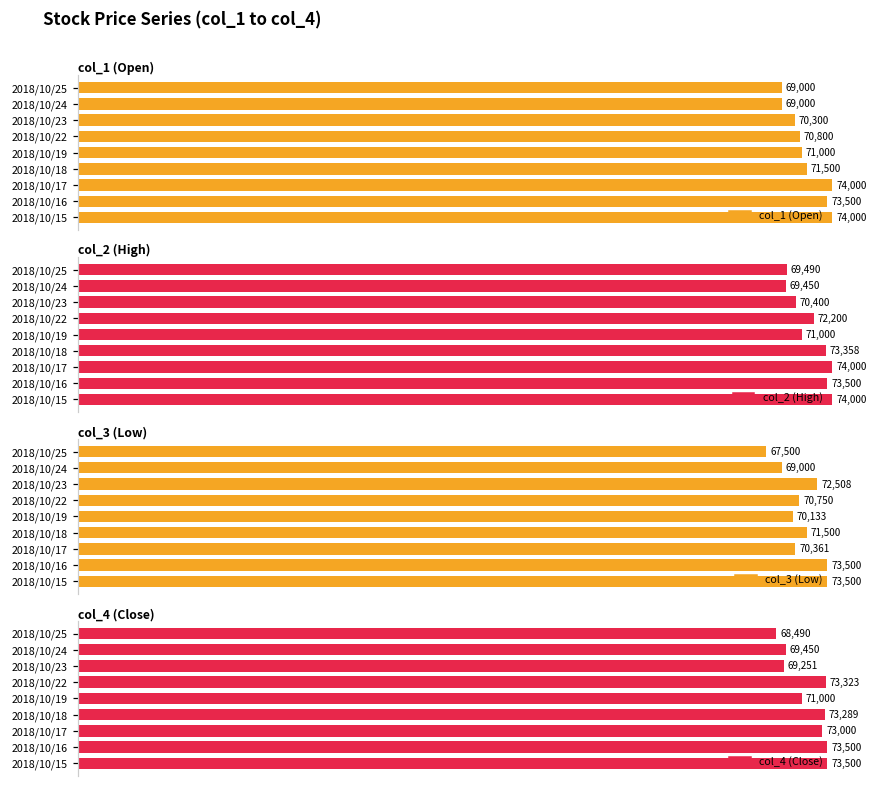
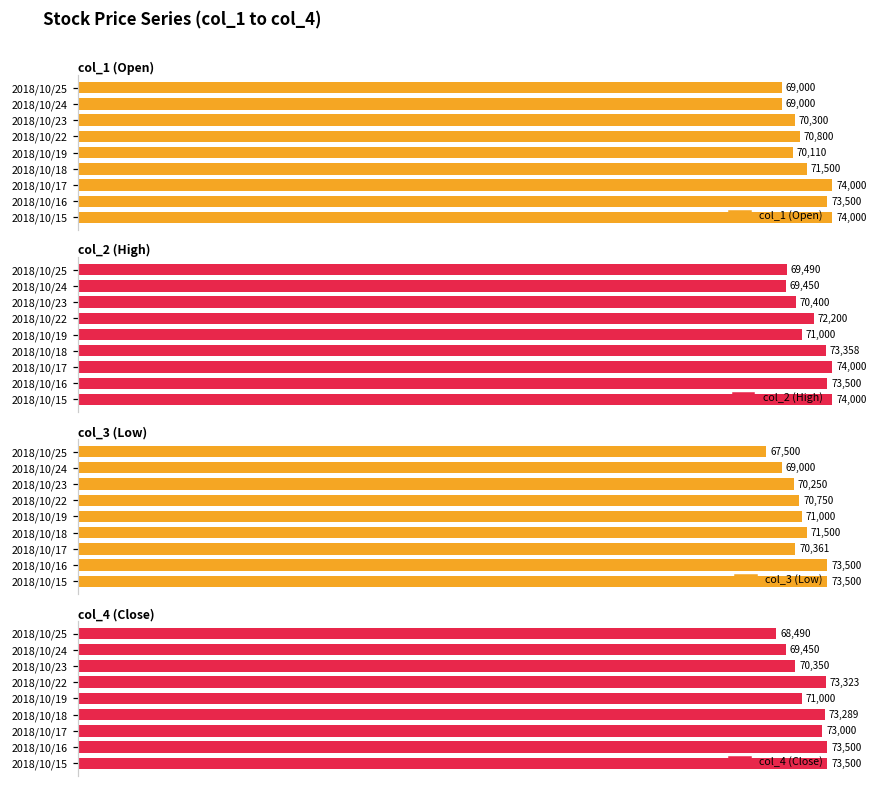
col_1 (Open), 2018/10/19: 71,000 -> 70,110
col_3 (Low), 2018/10/23: 72,508 -> 70,250
col_3 (Low), 2018/10/19: 70,133 -> 71,000
col_4 (Close), 2018/10/23: 69,251 -> 70,350
